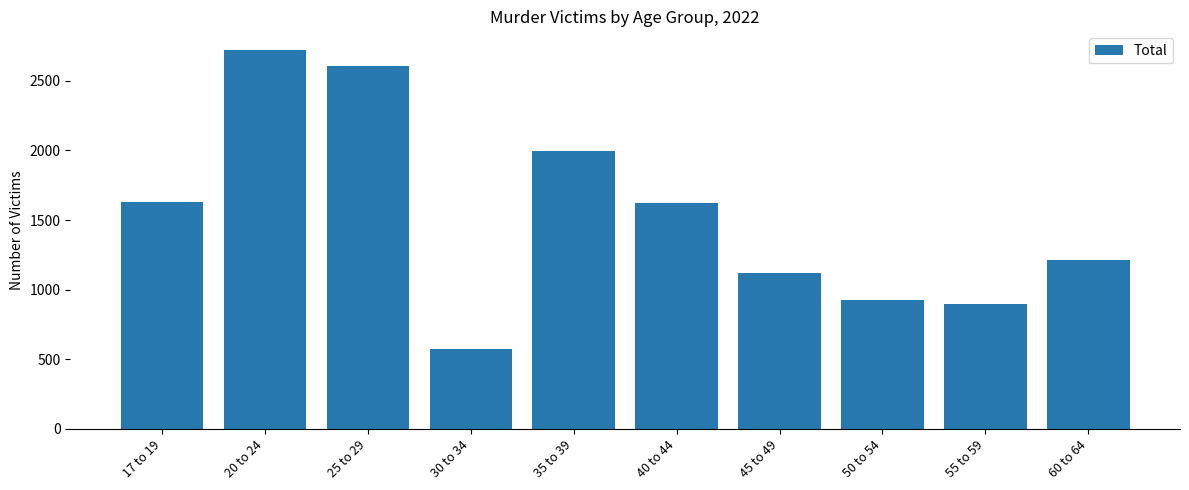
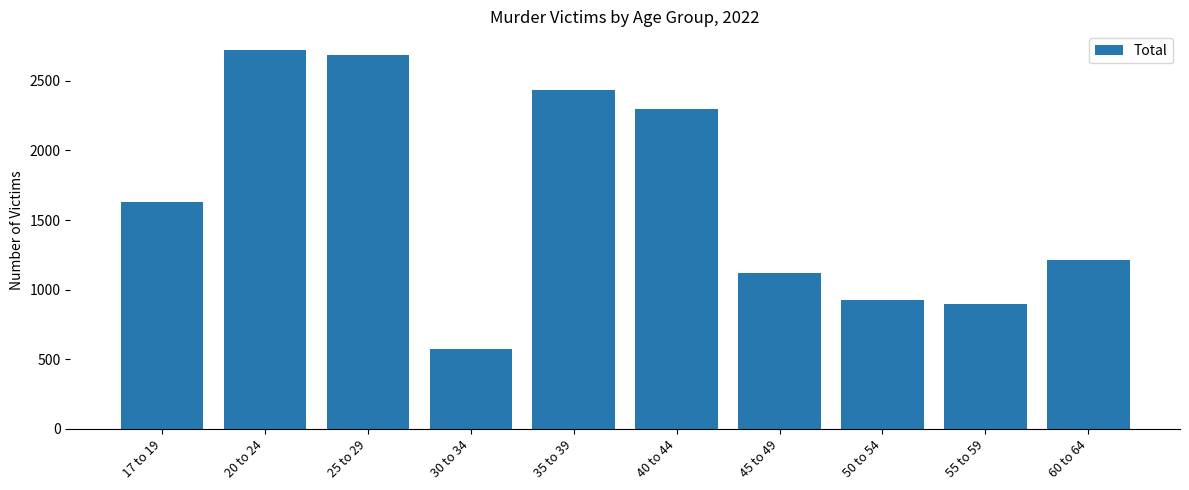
25 to 29: 2600 -> 2690
35 to 39: 2000 -> 2440
40 to 44: 1620 -> 2300
